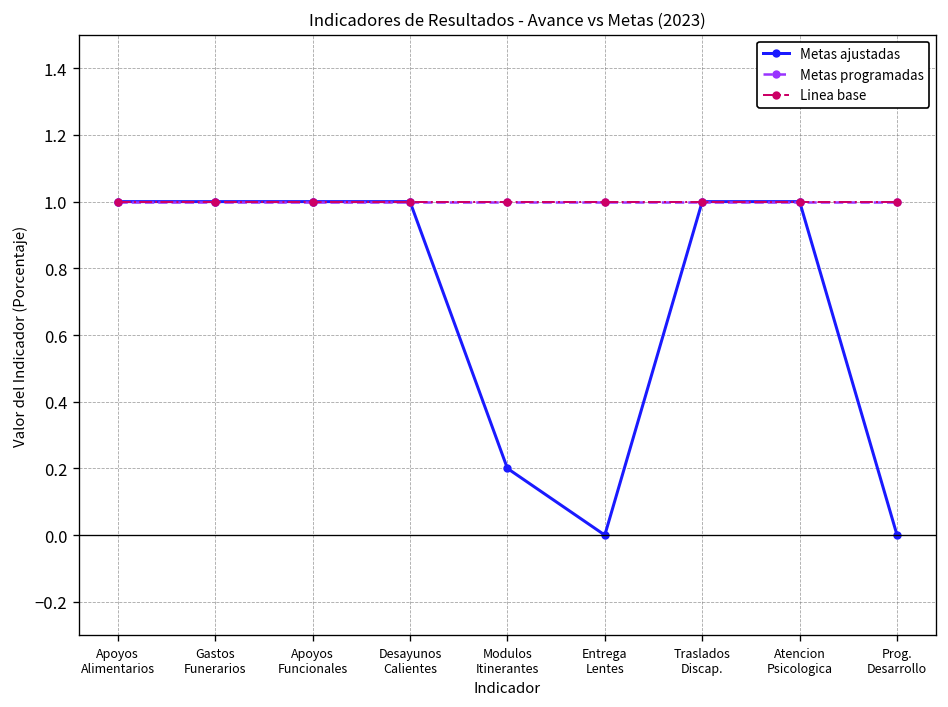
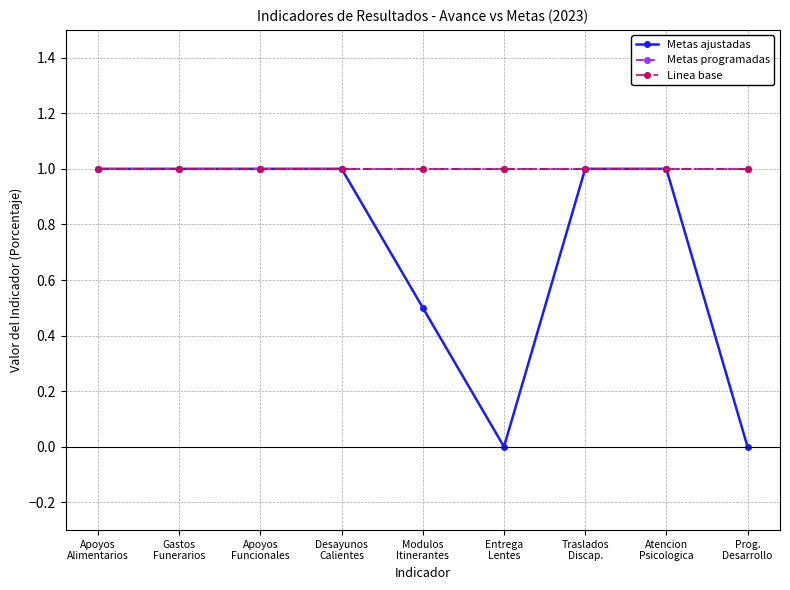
Metas ajustadas, Modulos Itinerantes: 0.2 -> 0.5
